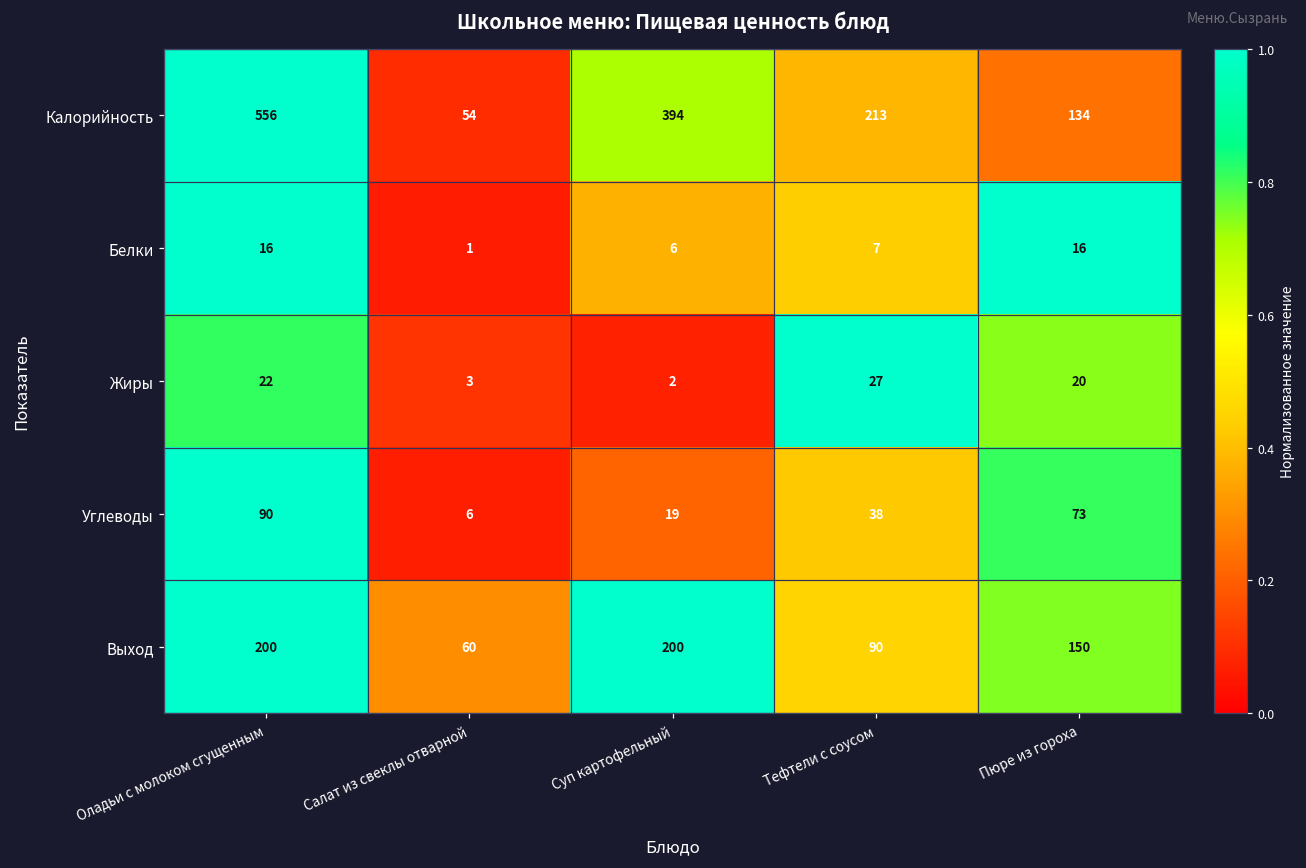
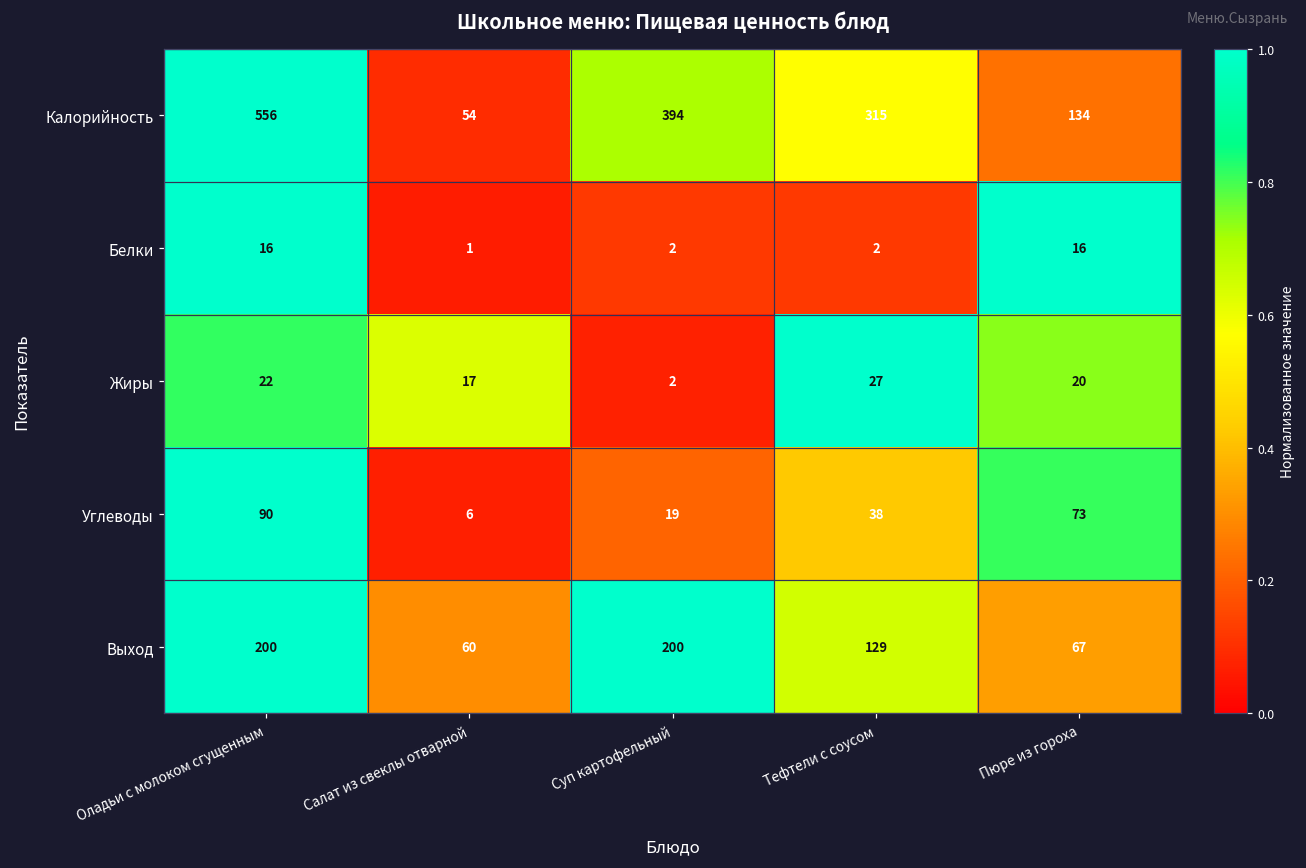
Калорийность, Тефтели с соусом: 213 -> 315
Белки, Суп картофельный: 6 -> 2
Белки, Тефтели с соусом: 7 -> 2
Жиры, Салат из свеклы отварной: 3 -> 17
Выход, Тефтели с соусом: 90 -> 129
Выход, Пюре из гороха: 150 -> 67
